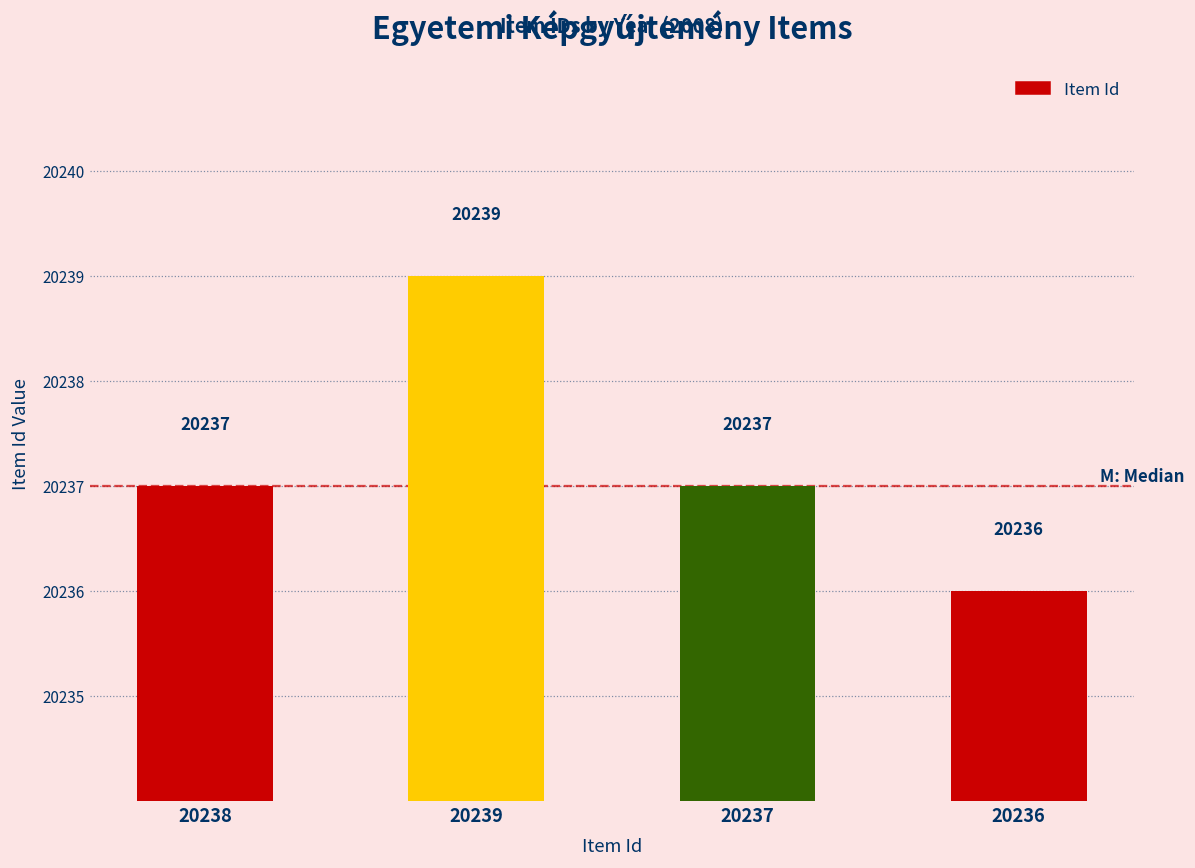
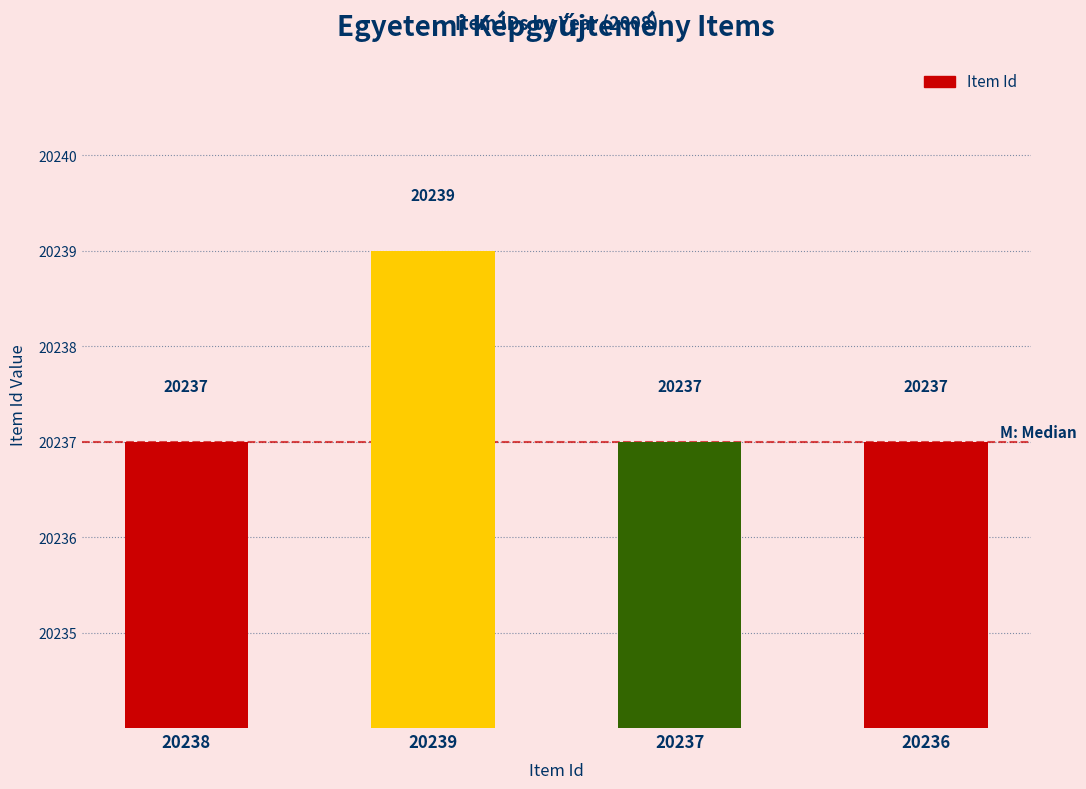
20236: 20236 -> 20237
